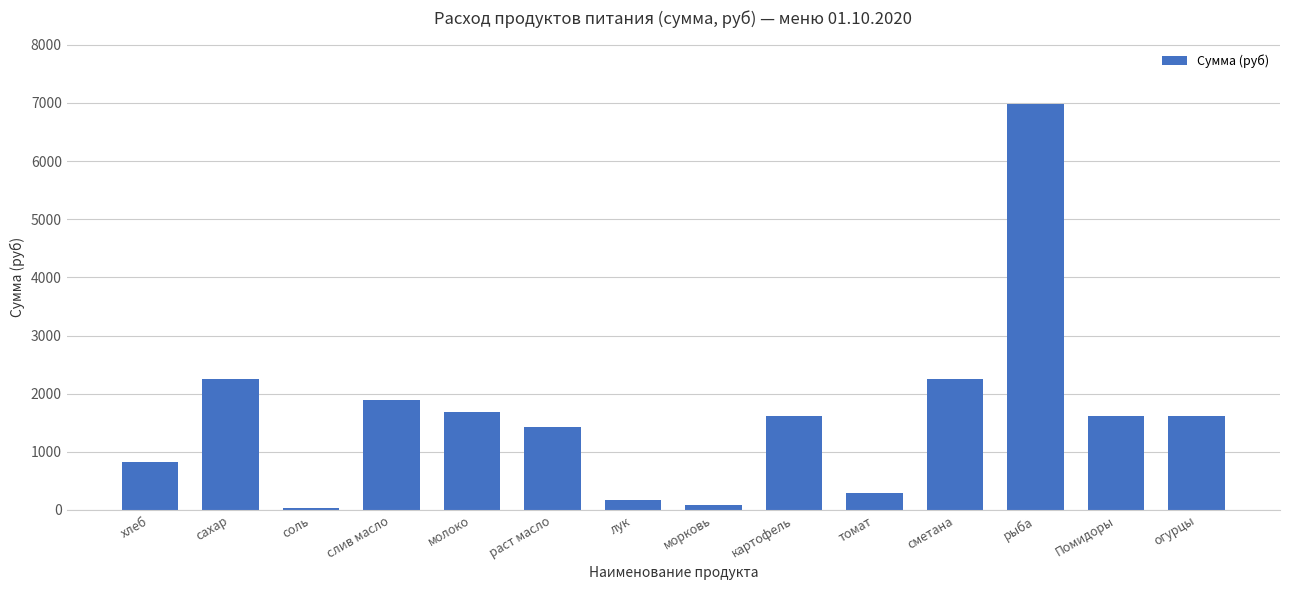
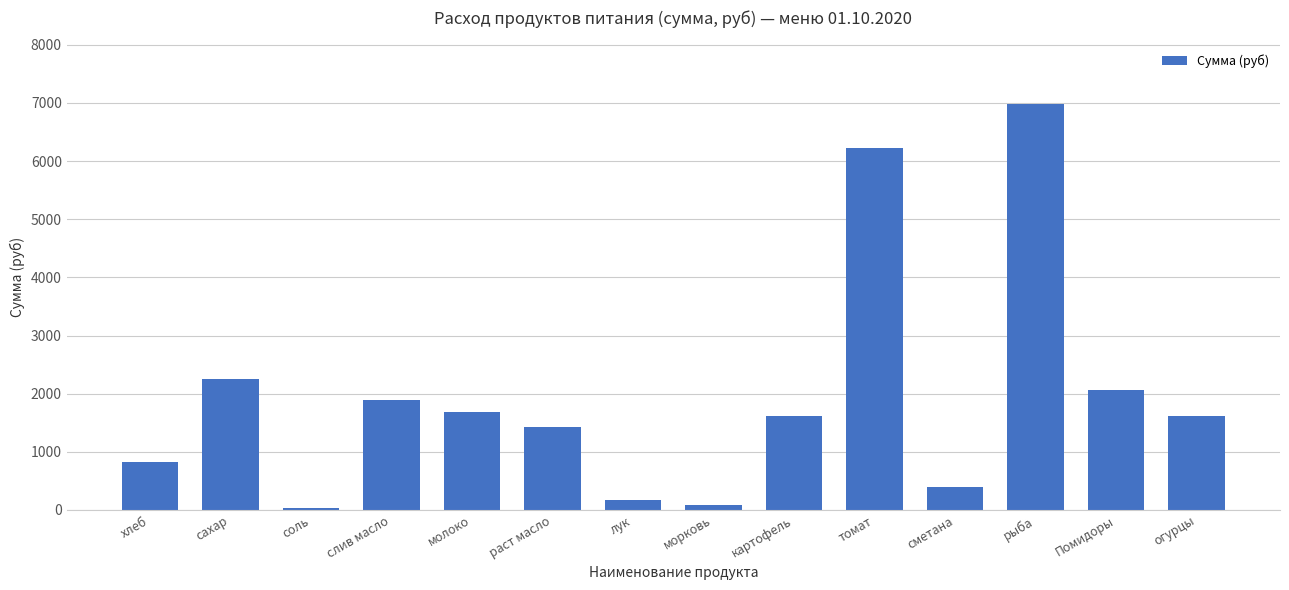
томат: 300 -> 6200
сметана: 2300 -> 400
Помидоры: 1600 -> 2100
